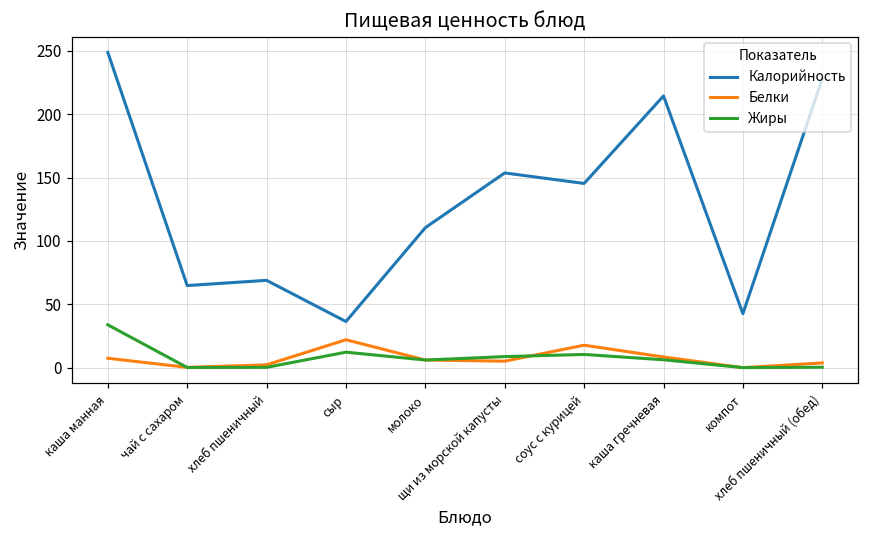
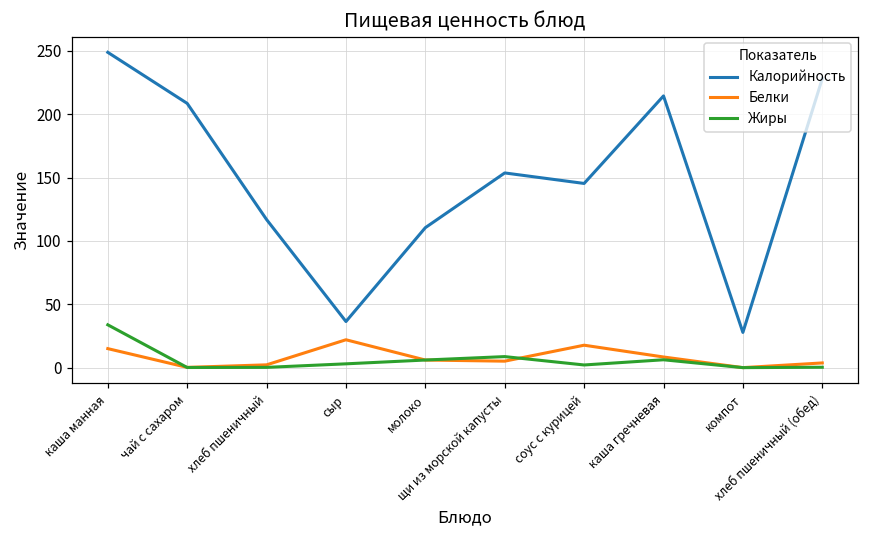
Белки, каша манная: 7 -> 15
Калорийность, чай с сахаром: 65 -> 209
Калорийность, хлеб пшеничный: 69 -> 117
Жиры, сыр: 12 -> 3
Жиры, соус с курицей: 10 -> 2
Калорийность, компот: 43 -> 28
